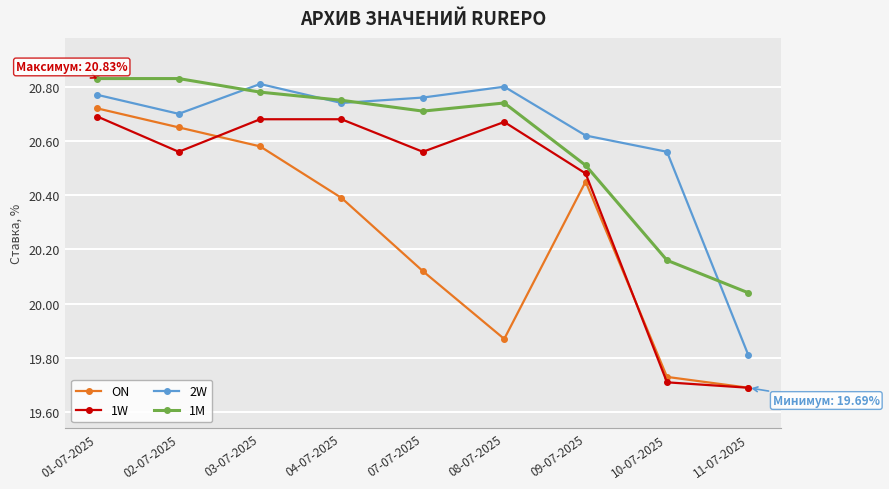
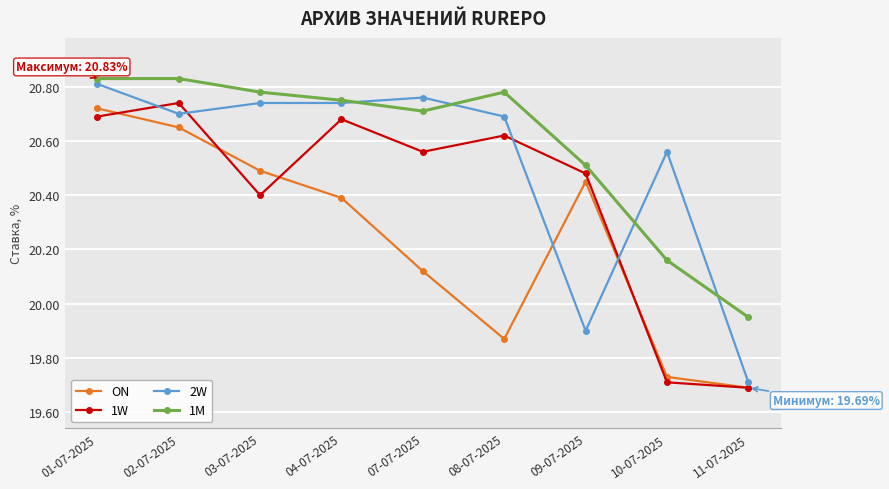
2W, 01-07-2025: 20.77 -> 20.81
1W, 02-07-2025: 20.56 -> 20.74
ON, 03-07-2025: 20.58 -> 20.49
1W, 03-07-2025: 20.68 -> 20.40
2W, 03-07-2025: 20.81 -> 20.74
1W, 08-07-2025: 20.67 -> 20.62
2W, 08-07-2025: 20.80 -> 20.69
1M, 08-07-2025: 20.74 -> 20.78
2W, 09-07-2025: 20.62 -> 19.90
2W, 11-07-2025: 19.81 -> 19.71
1M, 11-07-2025: 20.04 -> 19.95
